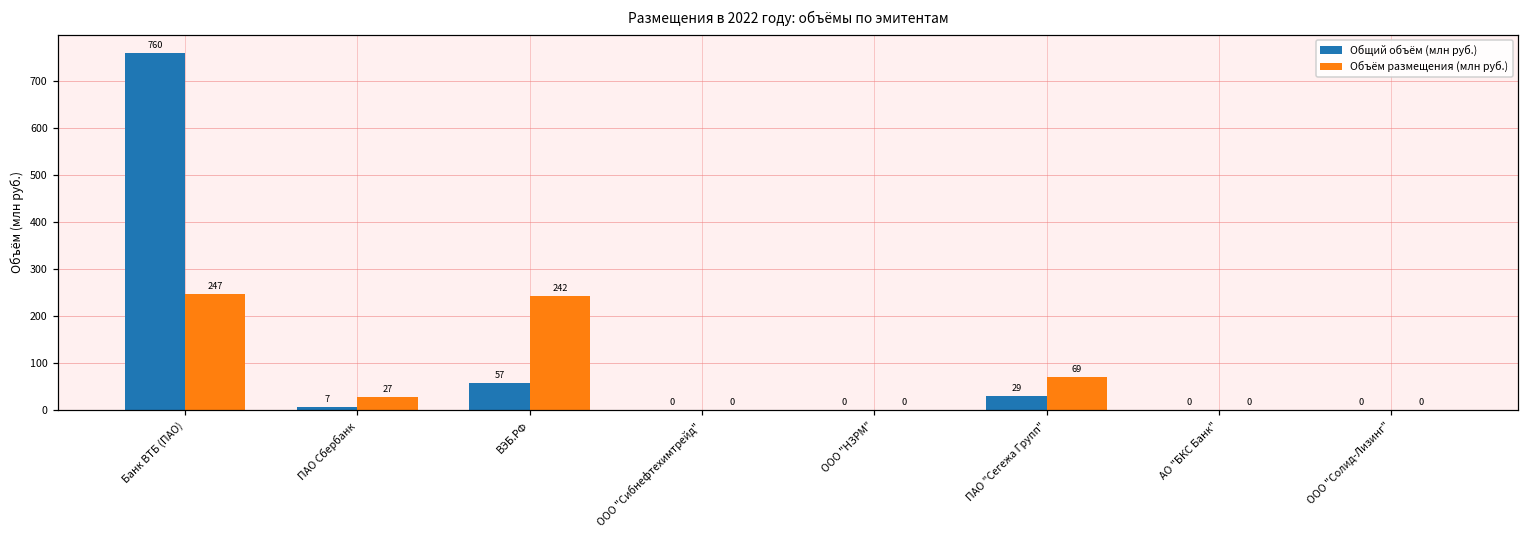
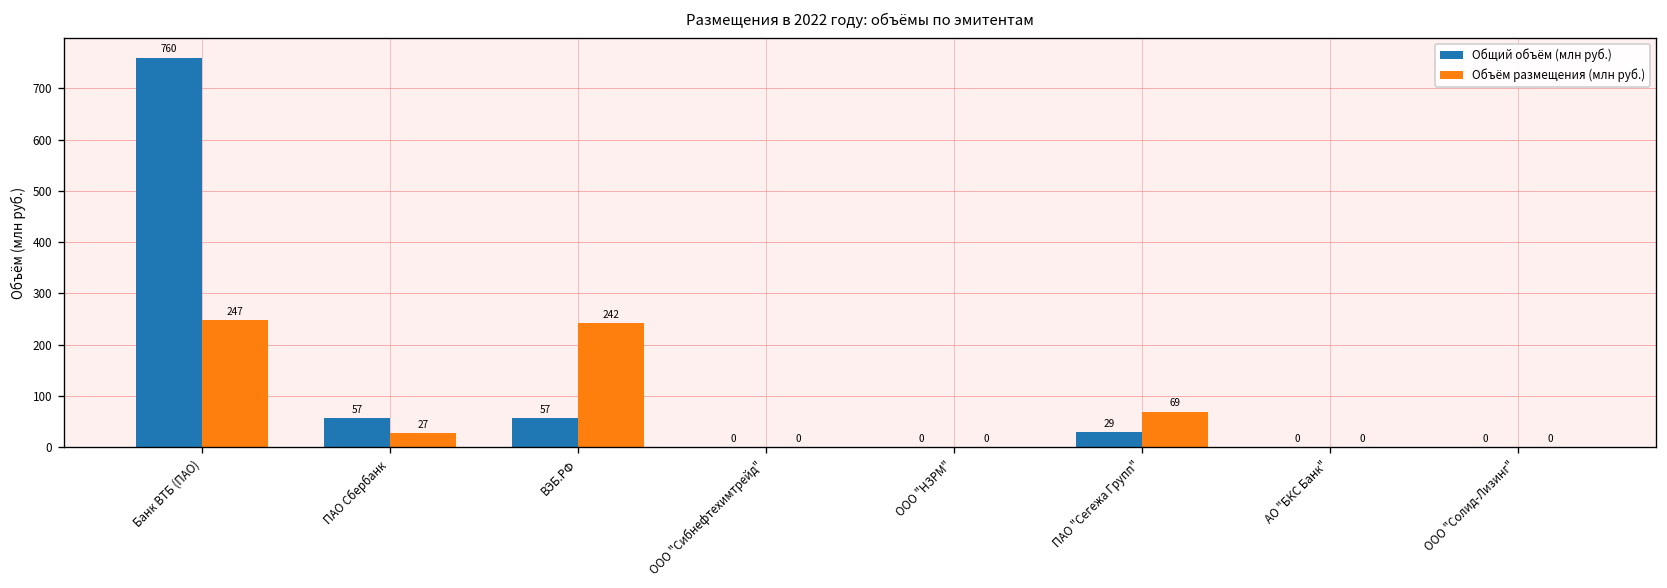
Общий объём (млн руб.), ПАО Сбербанк: 7 -> 57
